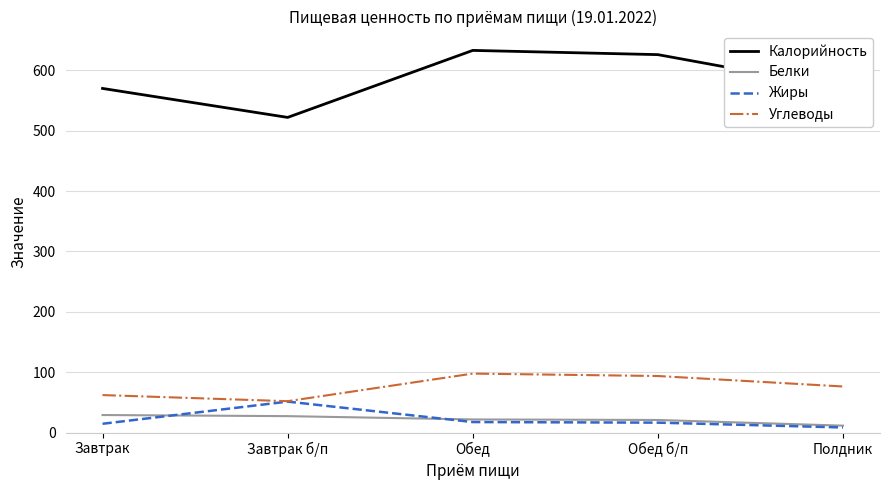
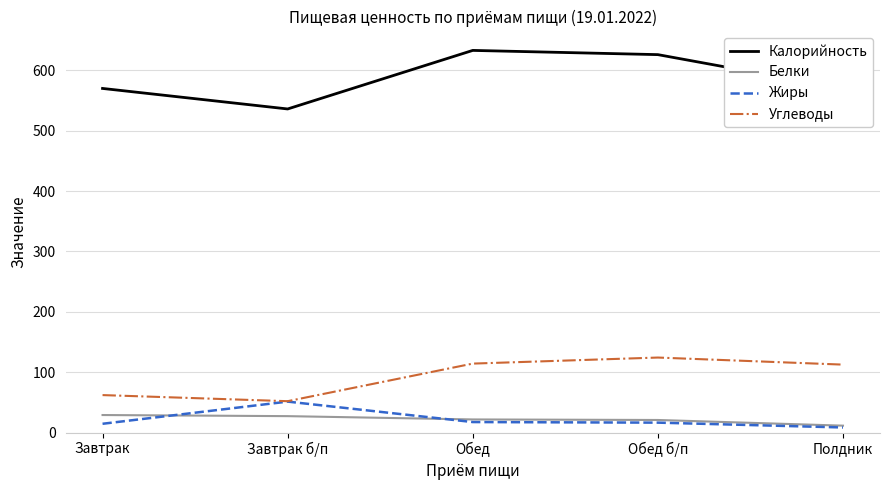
Калорийность, Завтрак б/п: 520 -> 540
Углеводы, Обед: 100 -> 110
Углеводы, Обед б/п: 90 -> 120
Углеводы, Полдник: 80 -> 110
